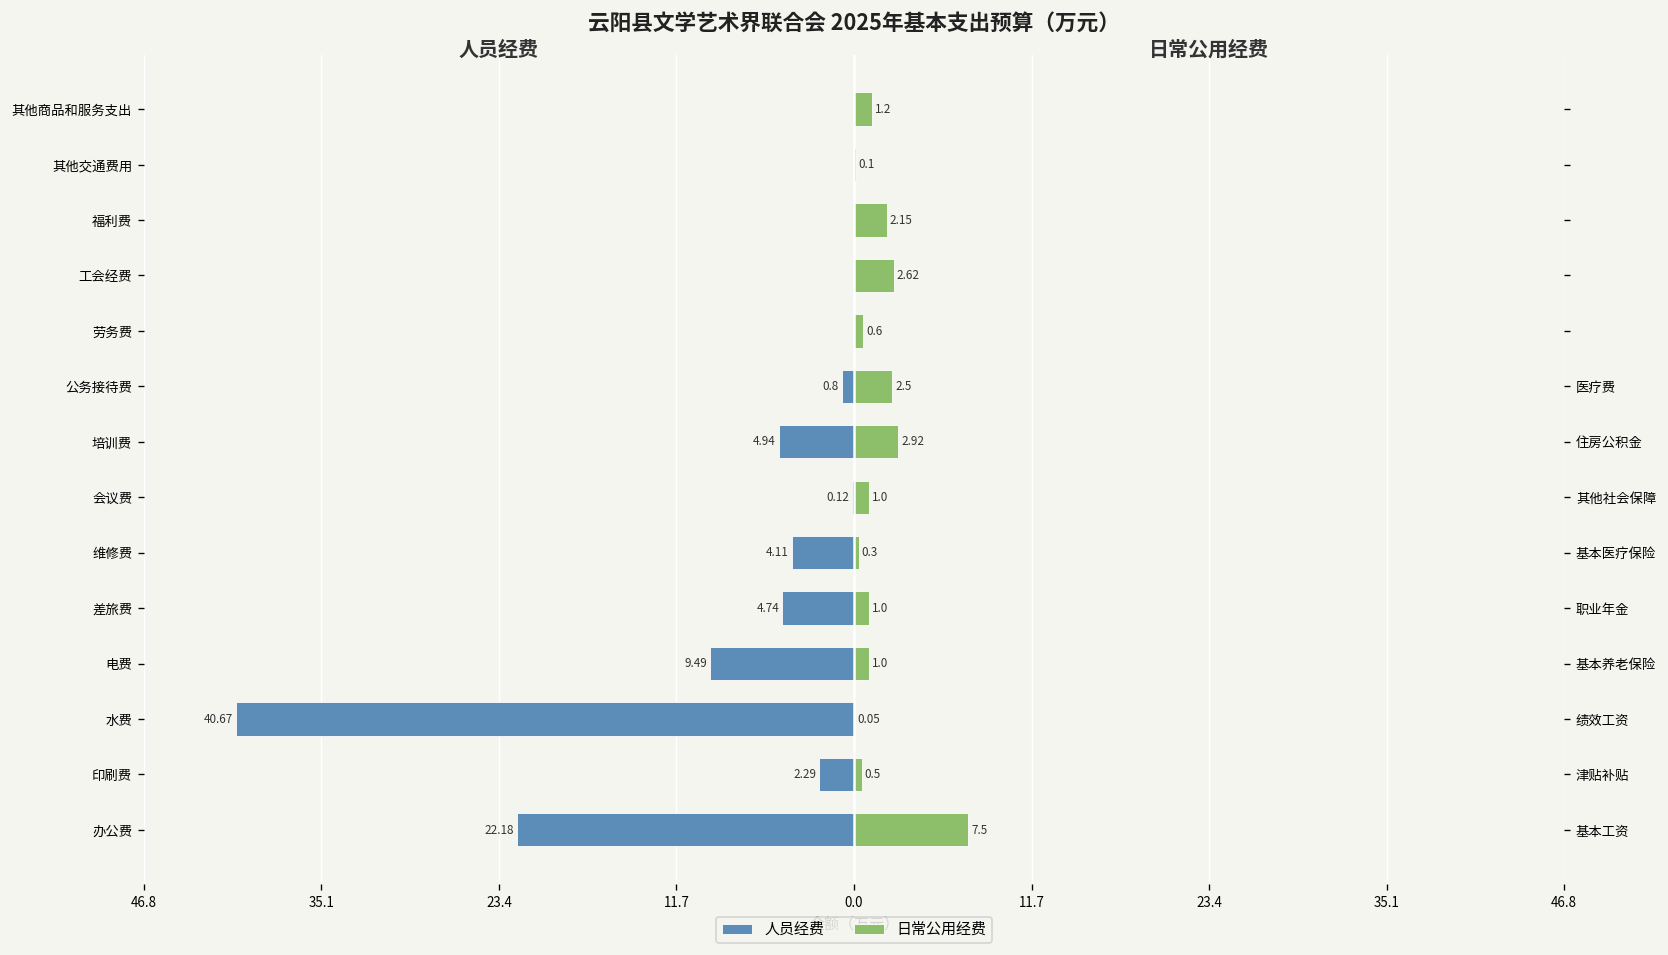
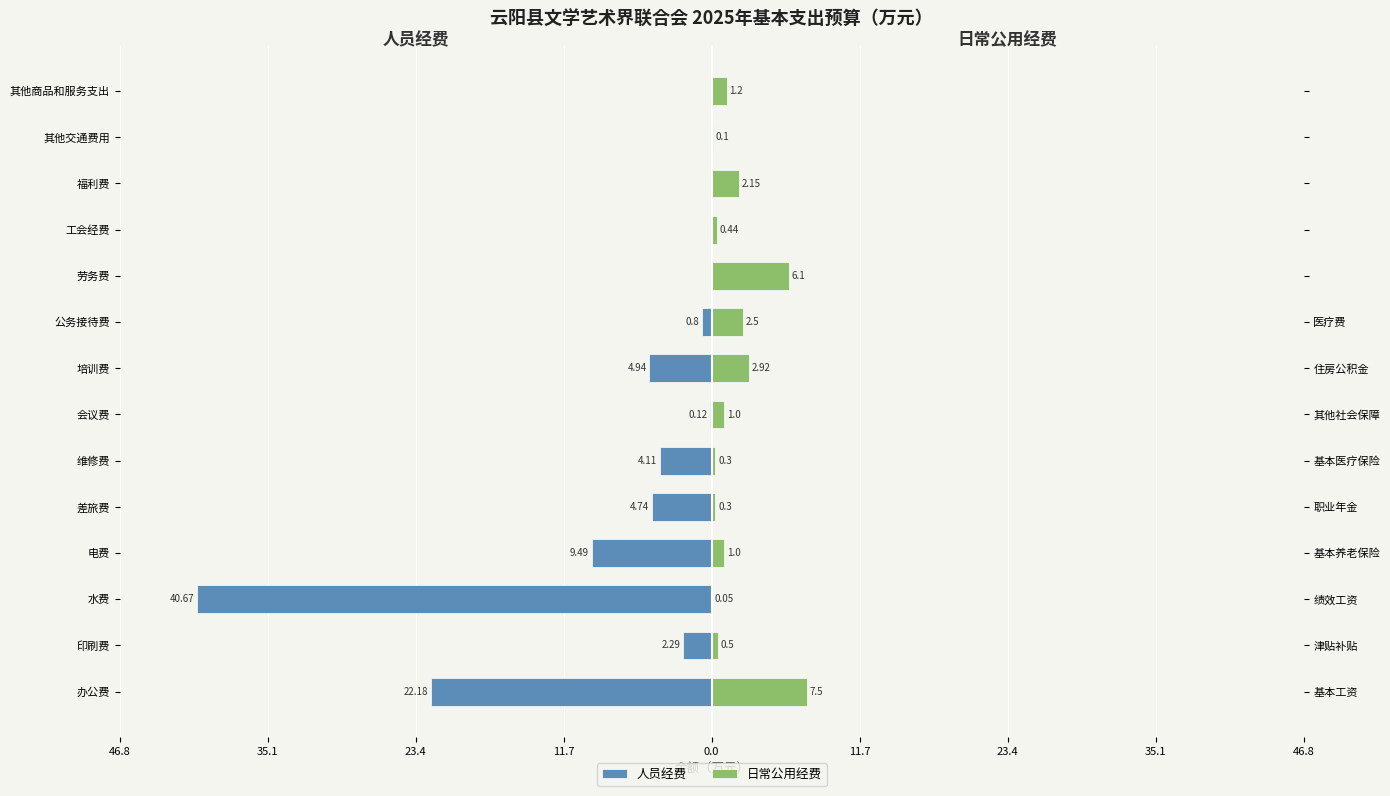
日常公用经费, 工会经费: 2.62 -> 0.44
日常公用经费, 劳务费: 0.6 -> 6.1
日常公用经费, 差旅费: 1.0 -> 0.3
